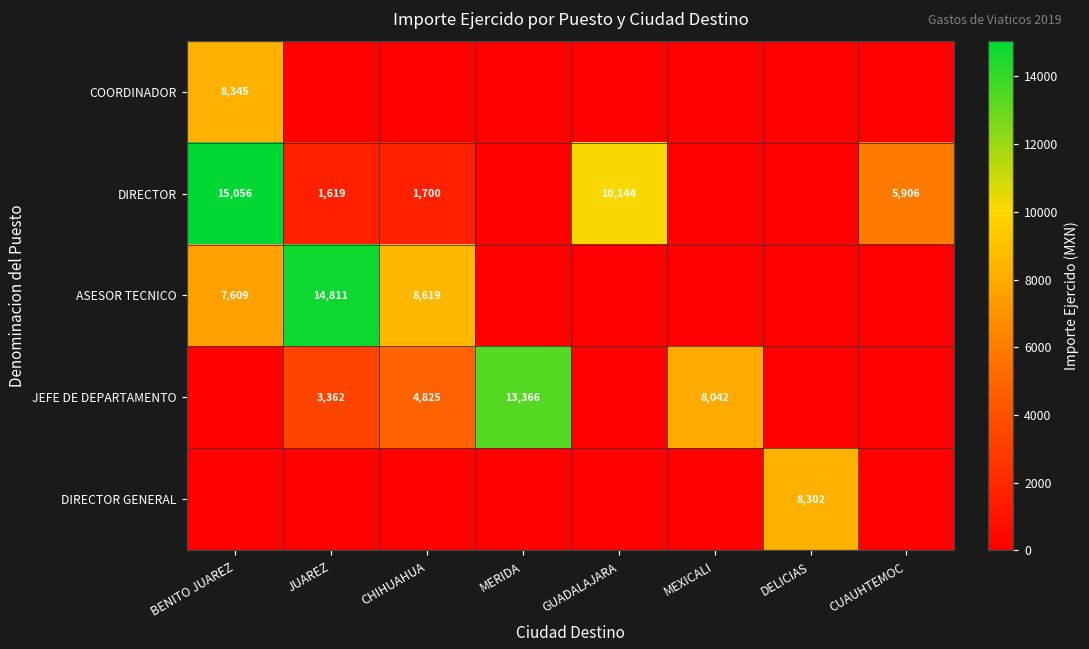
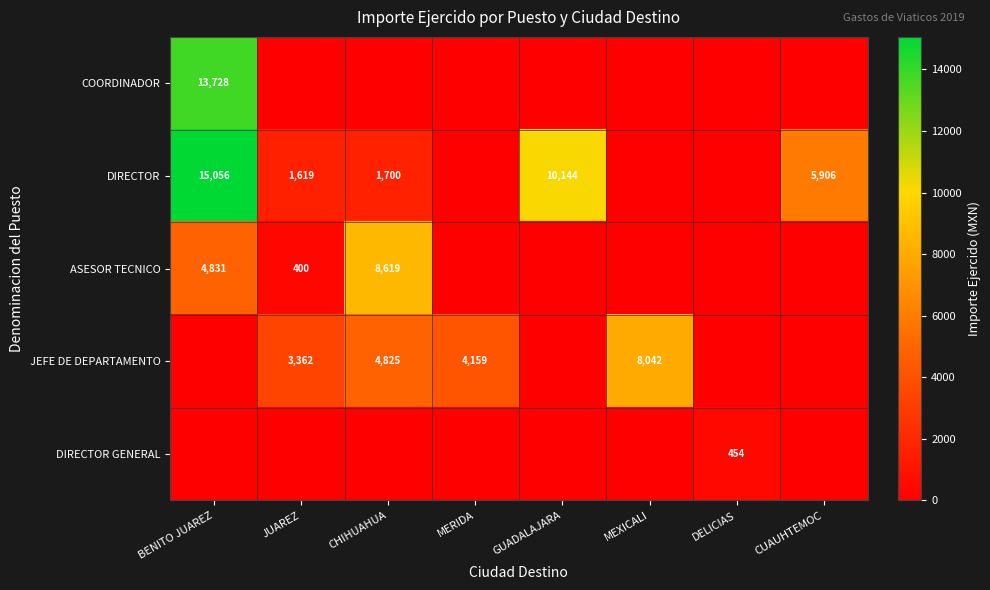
COORDINADOR, BENITO JUAREZ: 8,345 -> 13,728
ASESOR TECNICO, BENITO JUAREZ: 7,609 -> 4,831
ASESOR TECNICO, JUAREZ: 14,811 -> 400
JEFE DE DEPARTAMENTO, MERIDA: 13,366 -> 4,159
DIRECTOR GENERAL, DELICIAS: 8,302 -> 454
